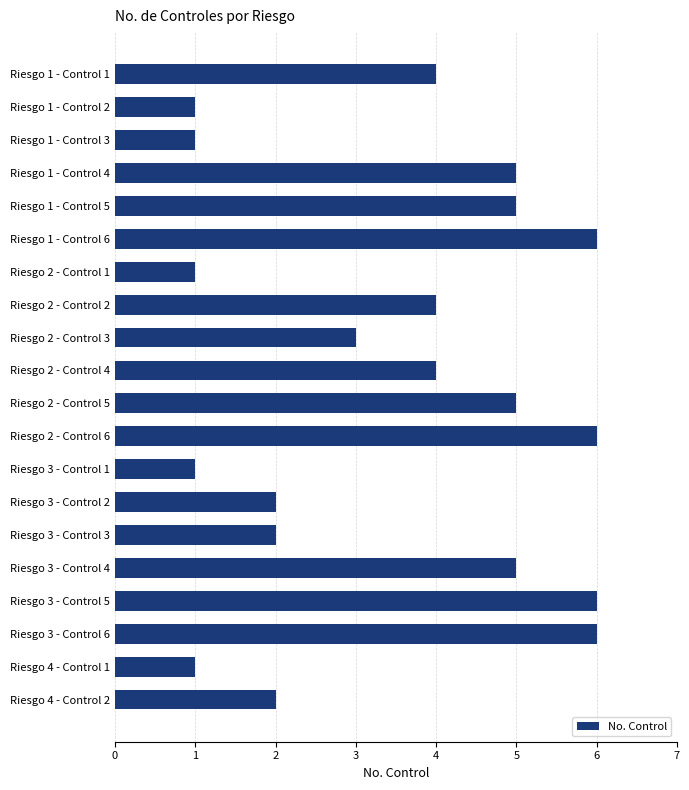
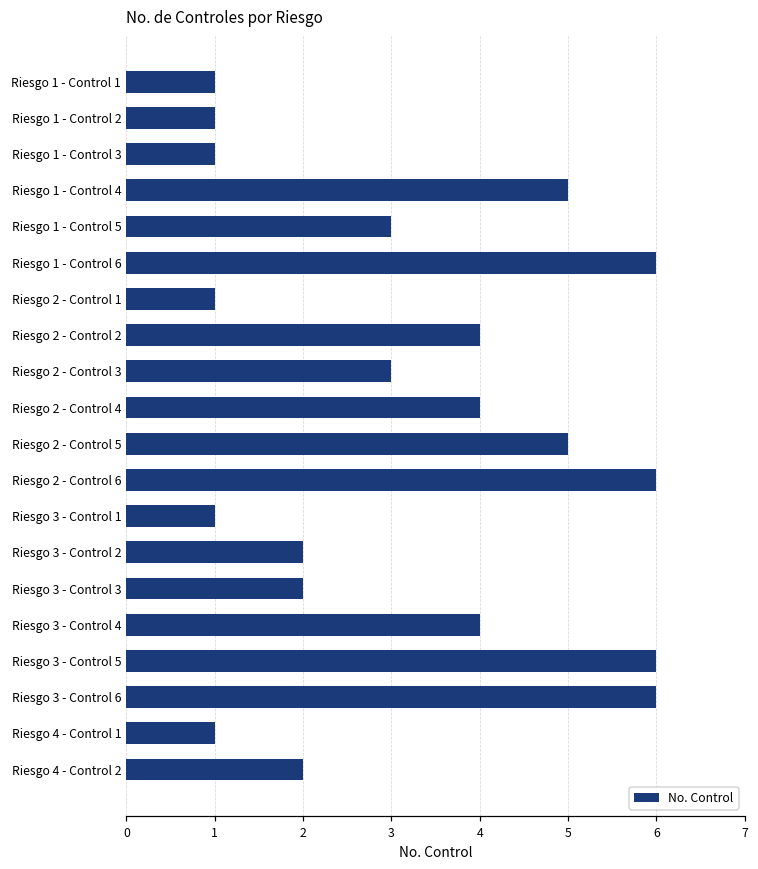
Riesgo 1 - Control 1: 4 -> 1
Riesgo 1 - Control 5: 5 -> 3
Riesgo 3 - Control 4: 5 -> 4
